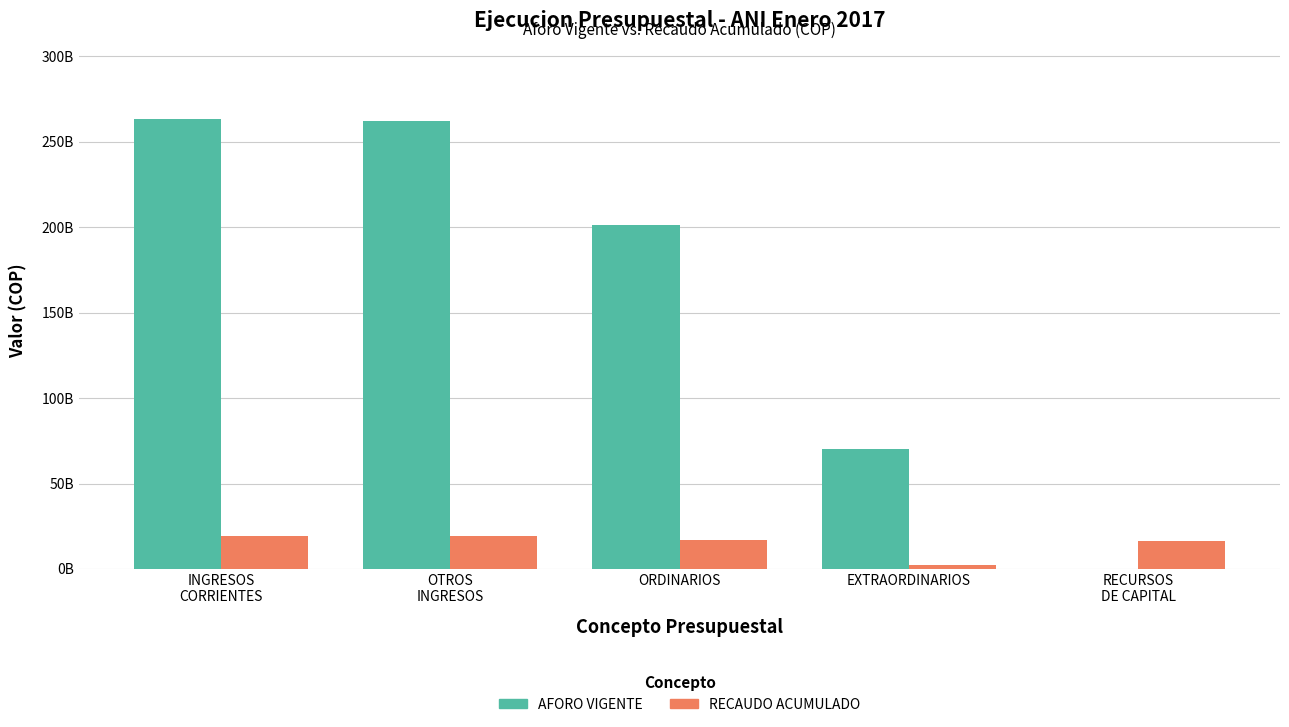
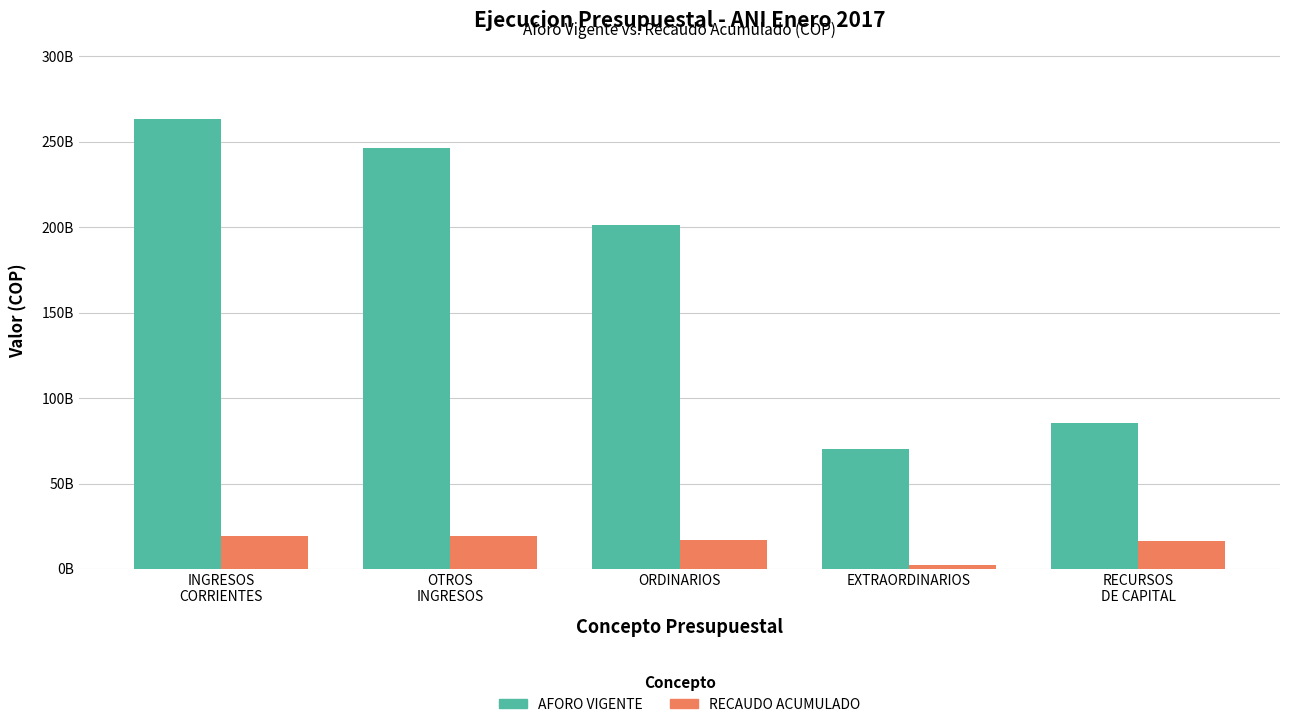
AFORO VIGENTE, OTROS INGRESOS: 262000000000 -> 246000000000
AFORO VIGENTE, RECURSOS DE CAPITAL: 0 -> 86000000000
